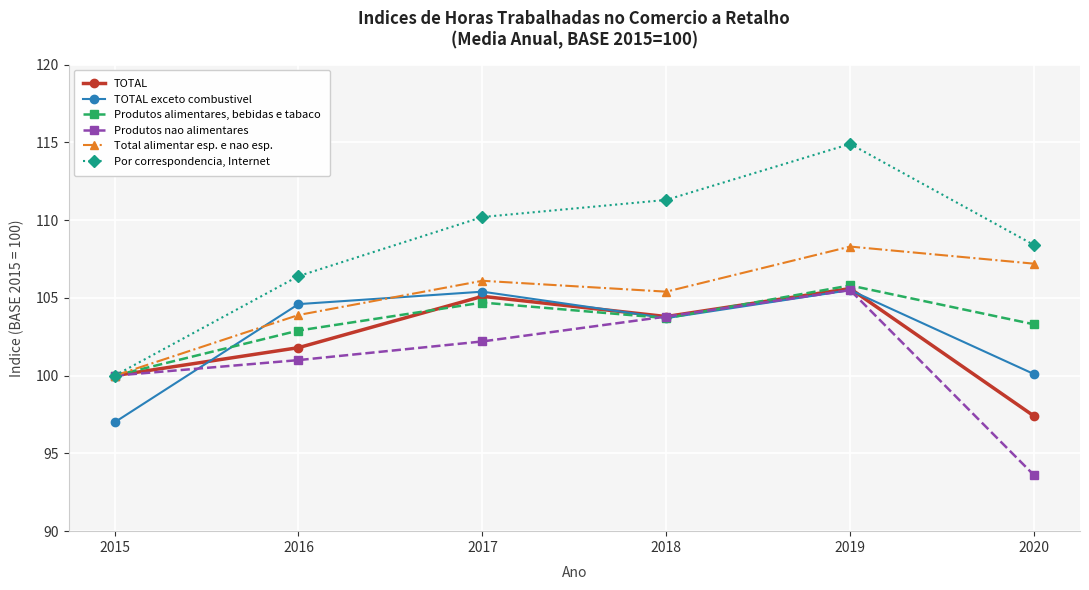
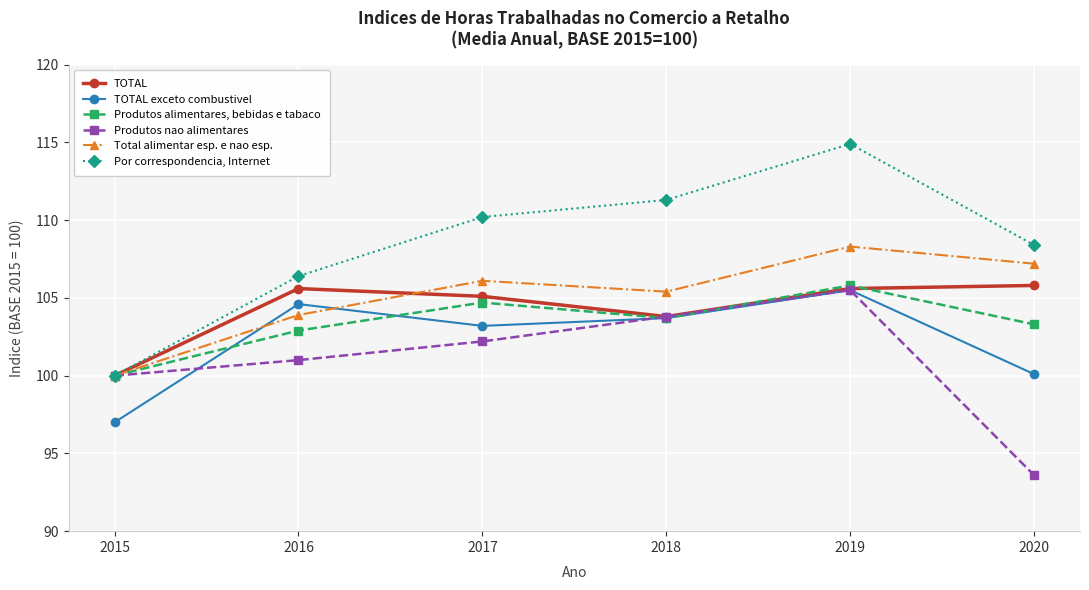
TOTAL, 2016: 101.8 -> 105.6
TOTAL exceto combustivel, 2017: 105.4 -> 103.2
TOTAL, 2020: 97.4 -> 105.8
